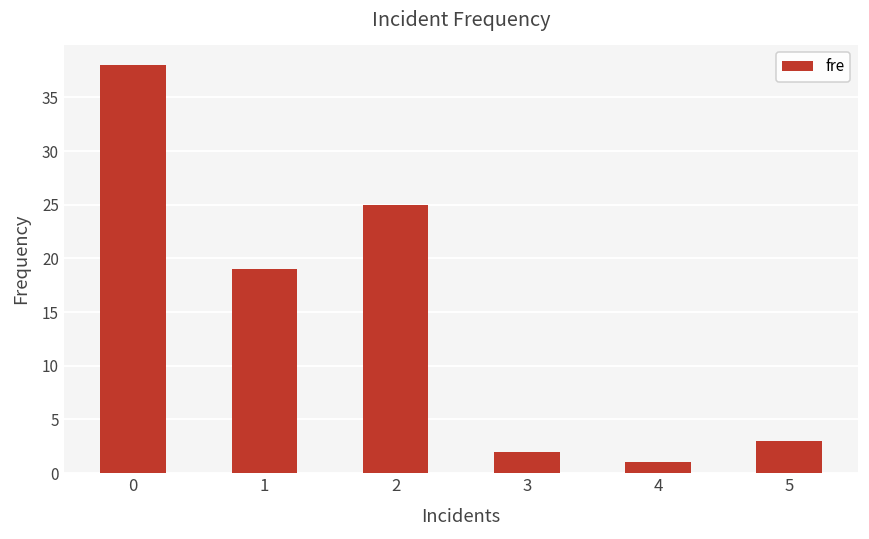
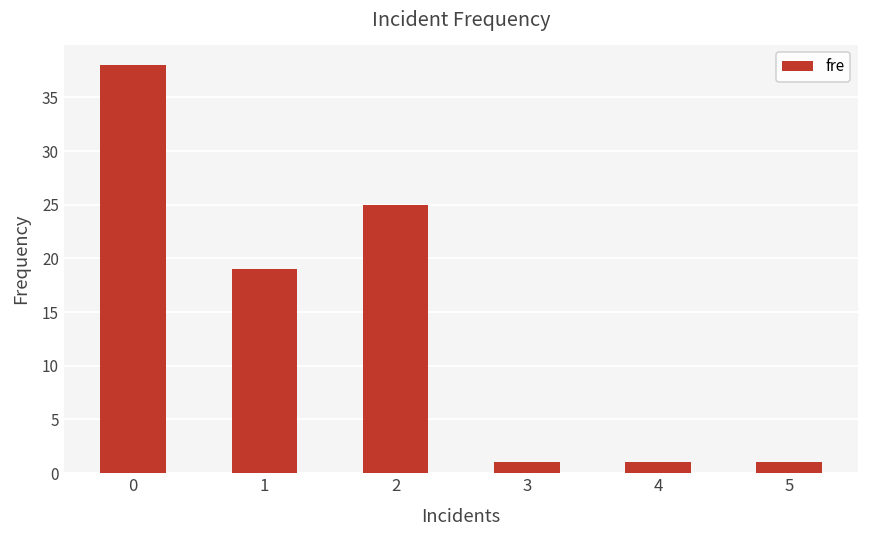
3: 2 -> 1
5: 3 -> 1
